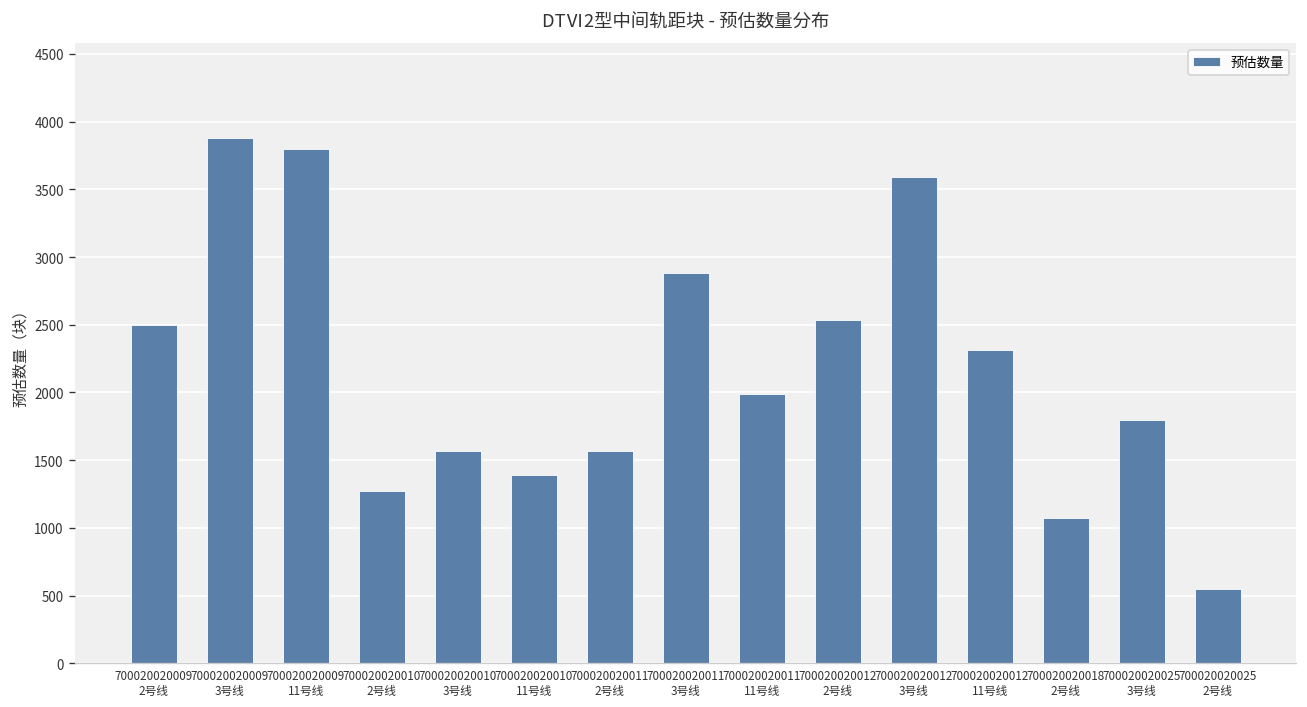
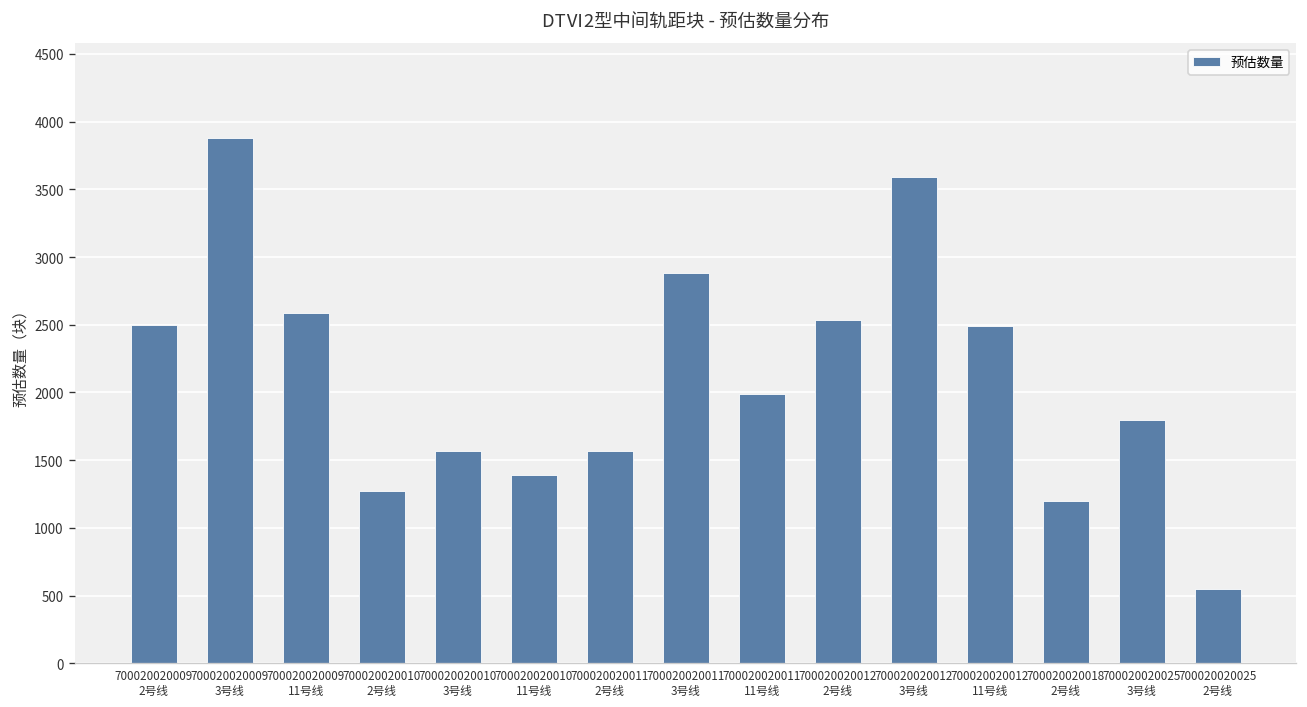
700020020009 11号线: 3800 -> 2590
700020020012 11号线: 2310 -> 2490
700020020018 2号线: 1080 -> 1200
